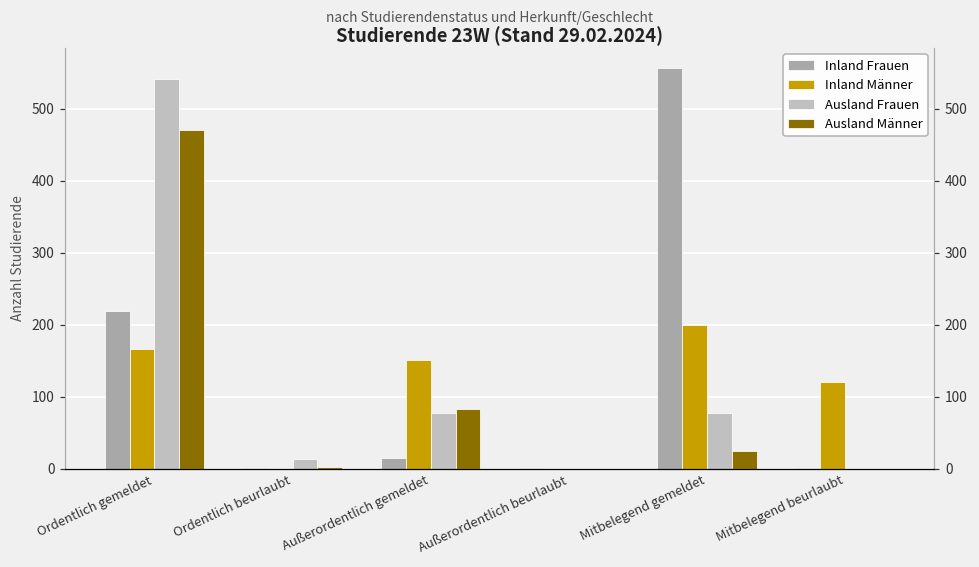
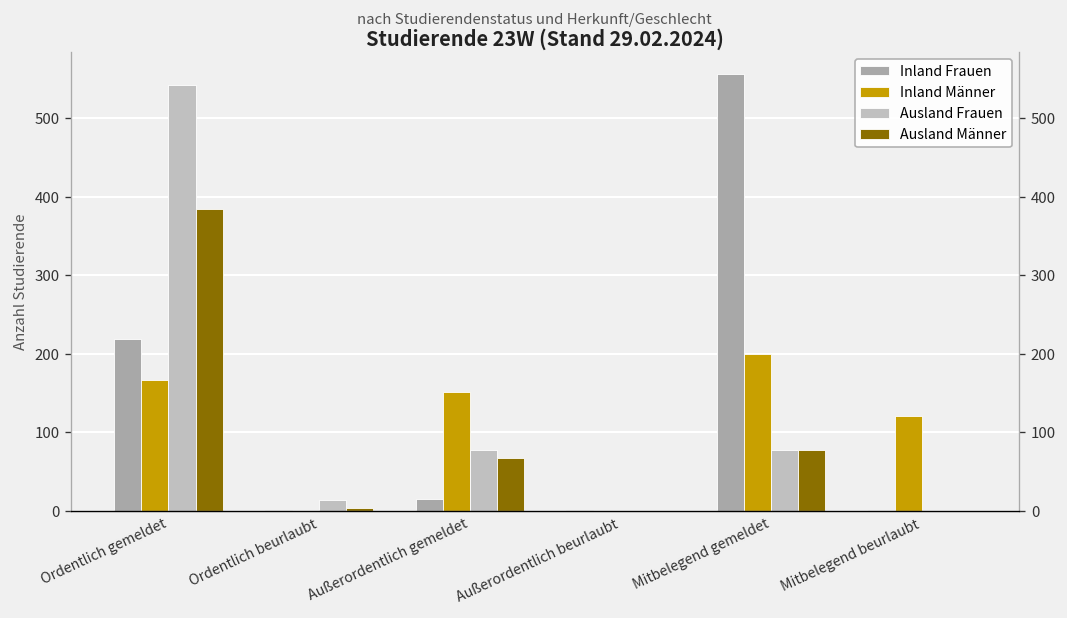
Ausland Männer, Ordentlich gemeldet: 470 -> 390
Ausland Männer, Außerordentlich gemeldet: 80 -> 70
Ausland Männer, Mitbelegend gemeldet: 20 -> 80
